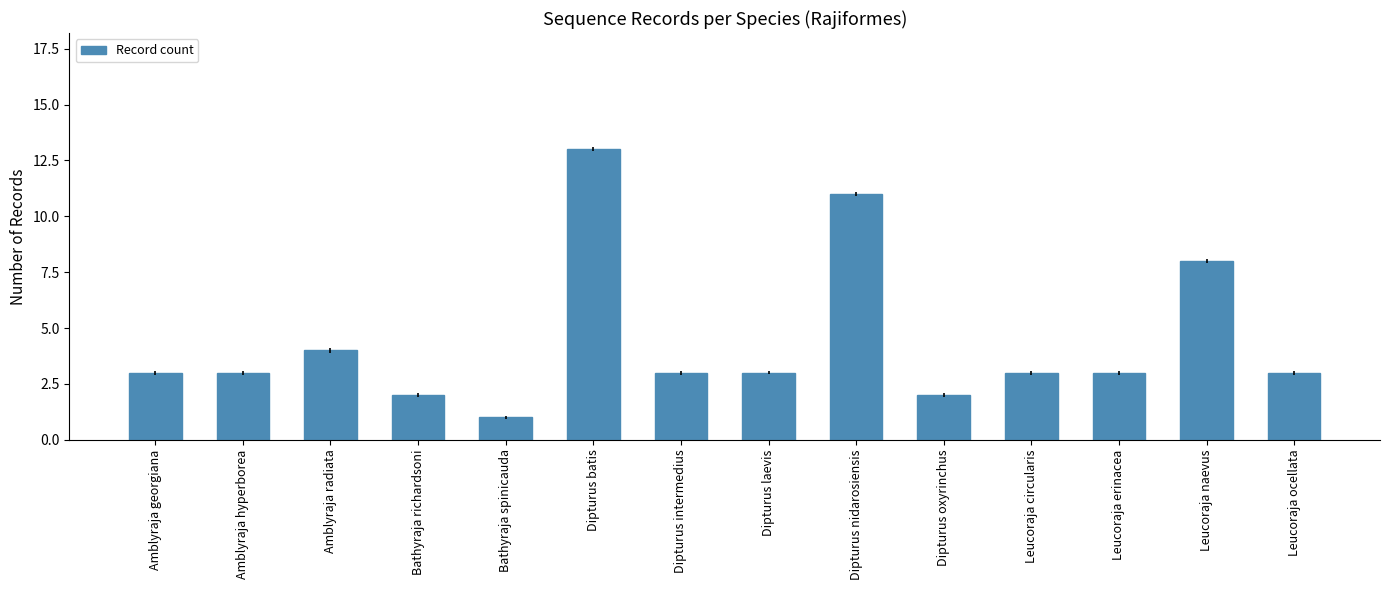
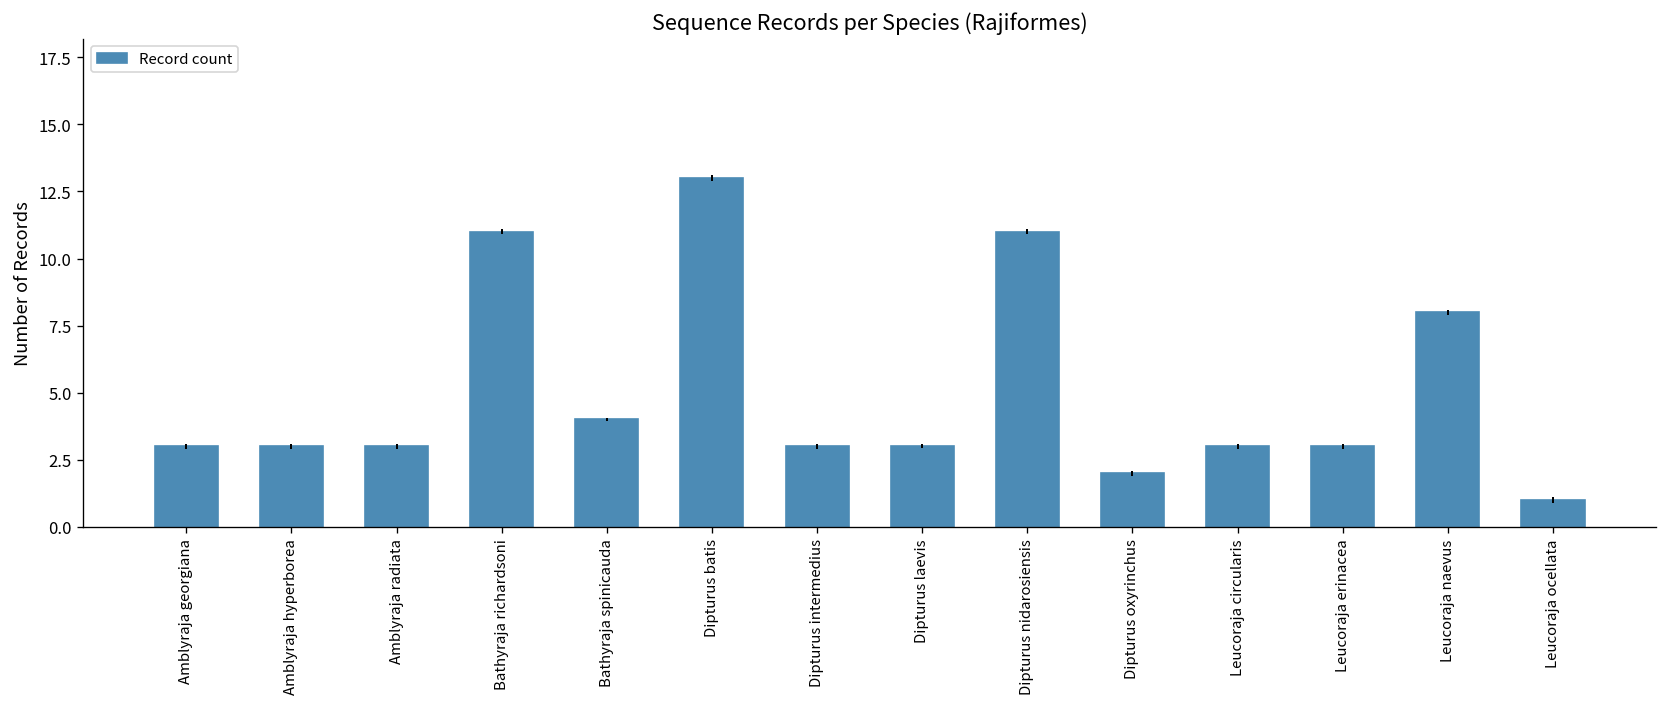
Amblyraja radiata: 4 -> 3
Bathyraja richardsoni: 2 -> 11
Bathyraja spinicauda: 1 -> 4
Leucoraja ocellata: 3 -> 1
